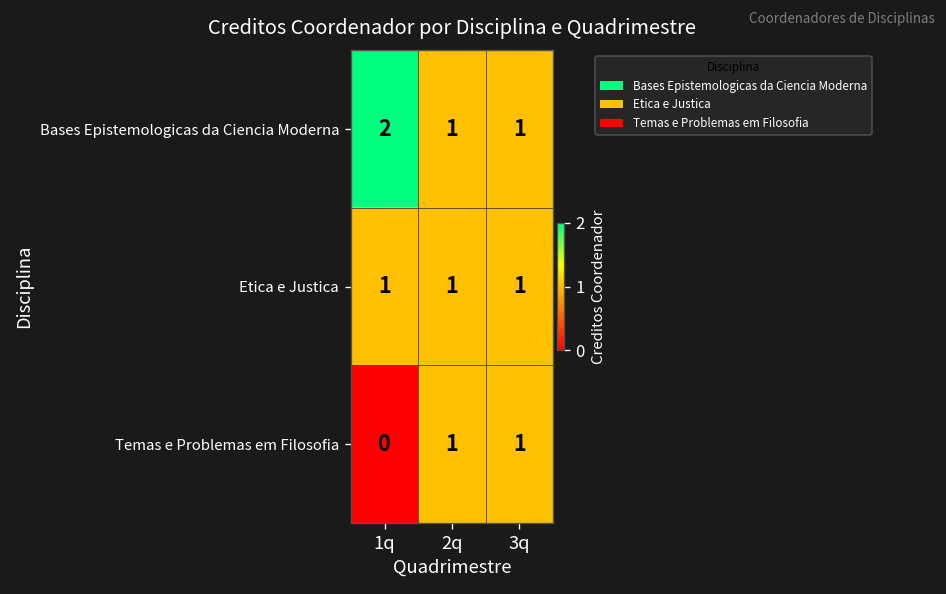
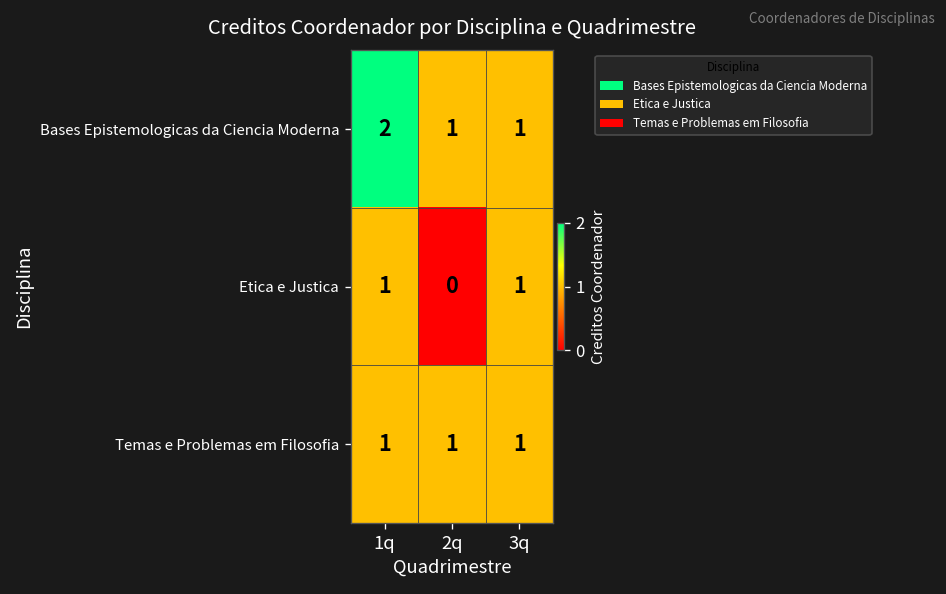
Etica e Justica, 2q: 1 -> 0
Temas e Problemas em Filosofia, 1q: 0 -> 1
